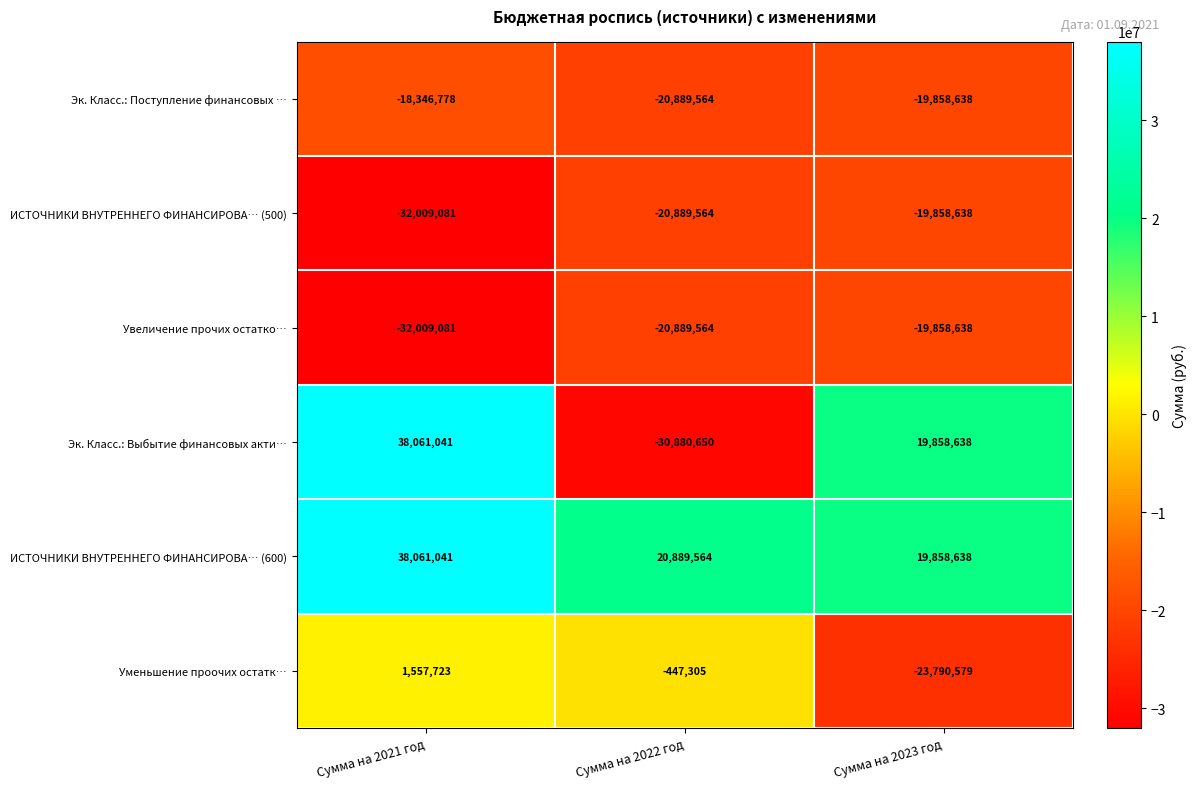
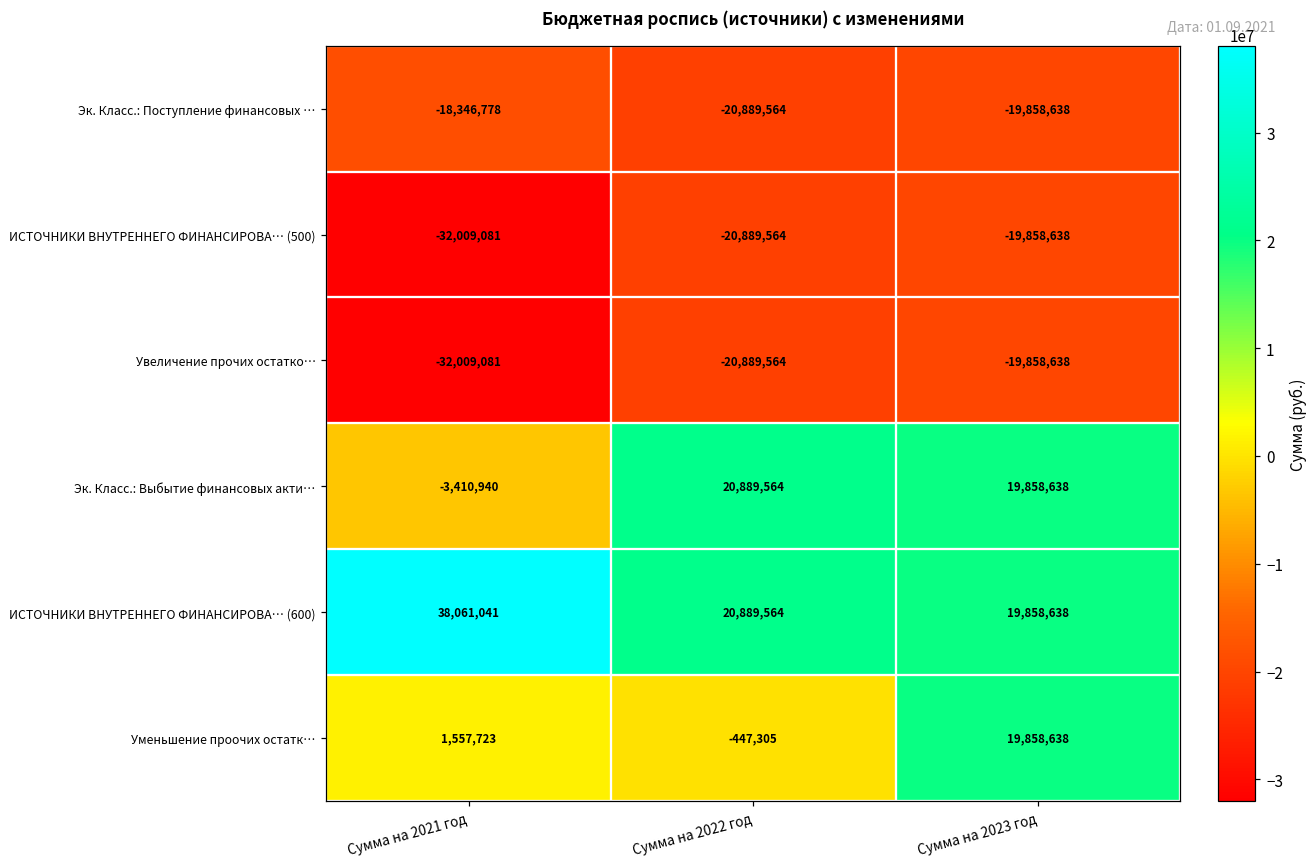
Эк. Класс.: Выбытие финансовых акти…, Сумма на 2021 год: 38,061,041 -> -3,410,940
Эк. Класс.: Выбытие финансовых акти…, Сумма на 2022 год: -30,880,650 -> 20,889,564
Уменьшение проочих остатк…, Сумма на 2023 год: -23,790,579 -> 19,858,638
